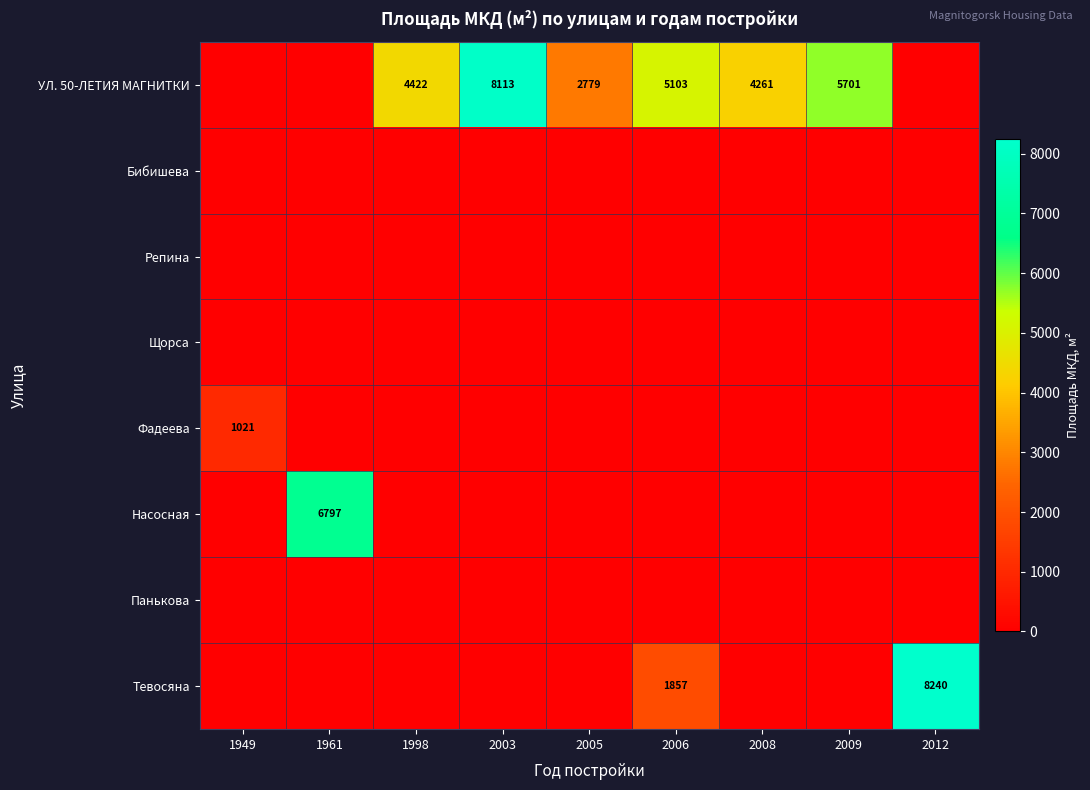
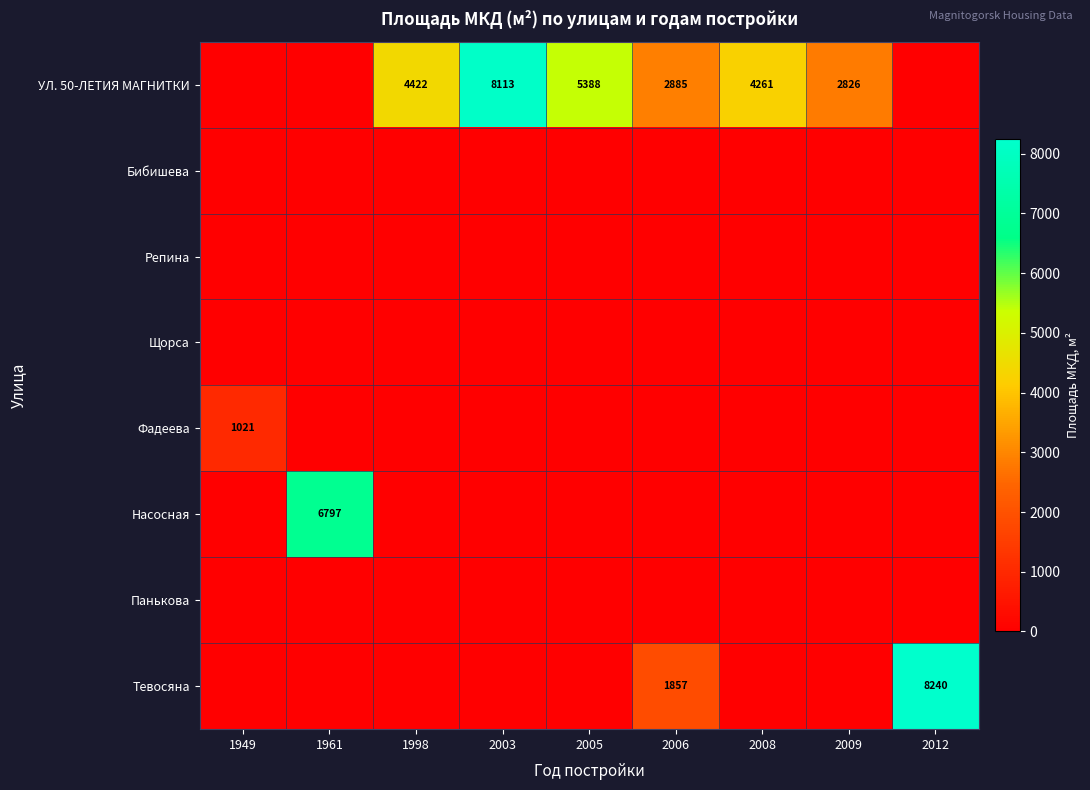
УЛ. 50-ЛЕТИЯ МАГНИТКИ, 2005: 2779 -> 5388
УЛ. 50-ЛЕТИЯ МАГНИТКИ, 2006: 5103 -> 2885
УЛ. 50-ЛЕТИЯ МАГНИТКИ, 2009: 5701 -> 2826
